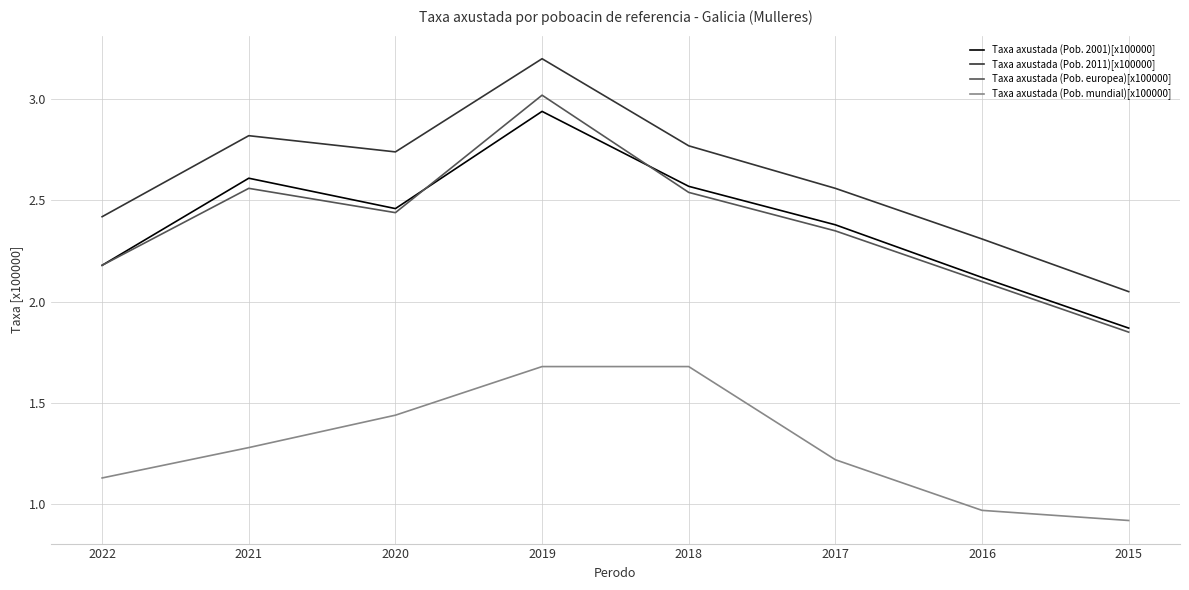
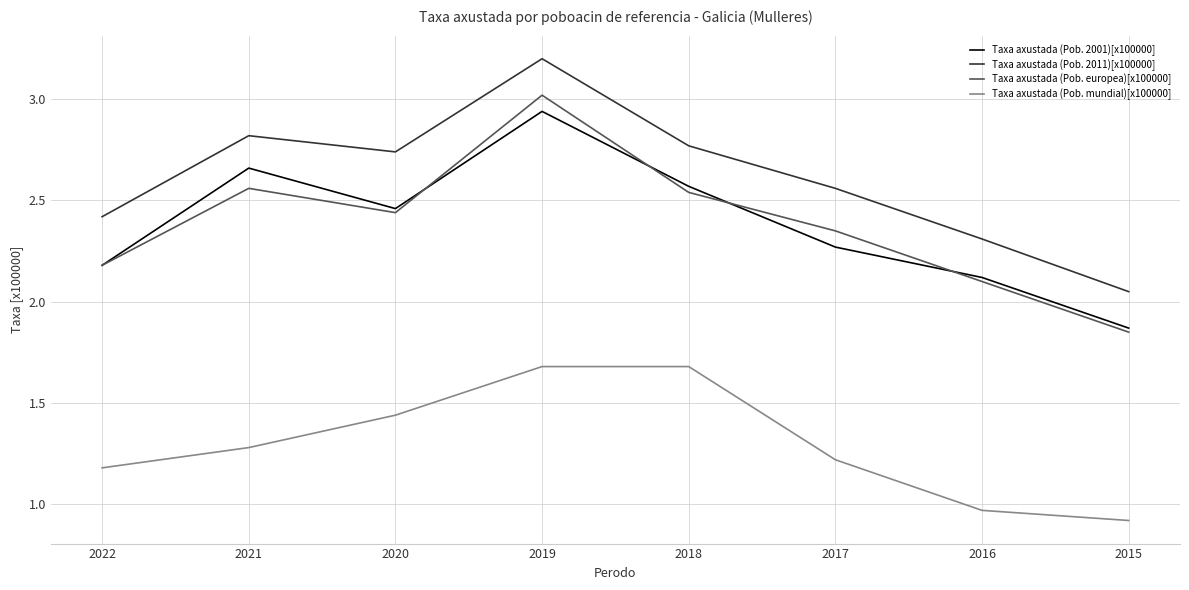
Taxa axustada (Pob. mundial)[x100000], 2022: 1.13 -> 1.18
Taxa axustada (Pob. 2001)[x100000], 2021: 2.61 -> 2.66
Taxa axustada (Pob. 2001)[x100000], 2017: 2.38 -> 2.27
